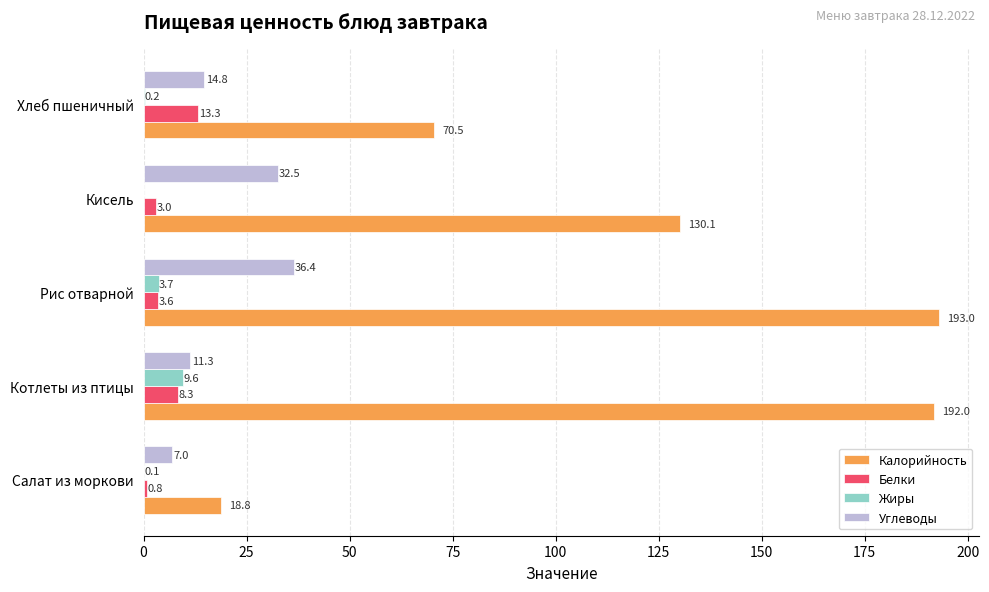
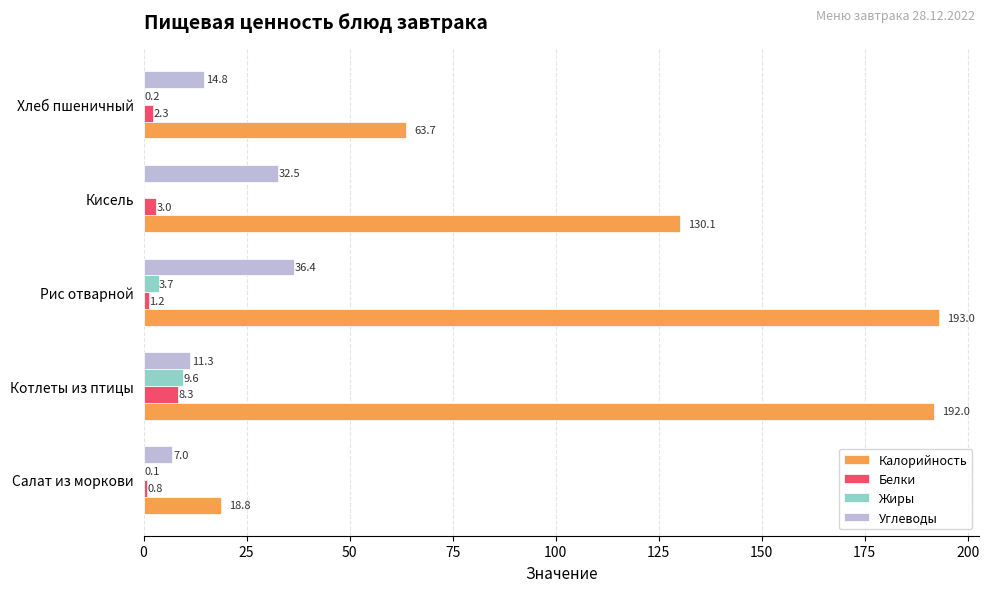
Белки, Хлеб пшеничный: 13.3 -> 2.3
Калорийность, Хлеб пшеничный: 70.5 -> 63.7
Белки, Рис отварной: 3.6 -> 1.2
